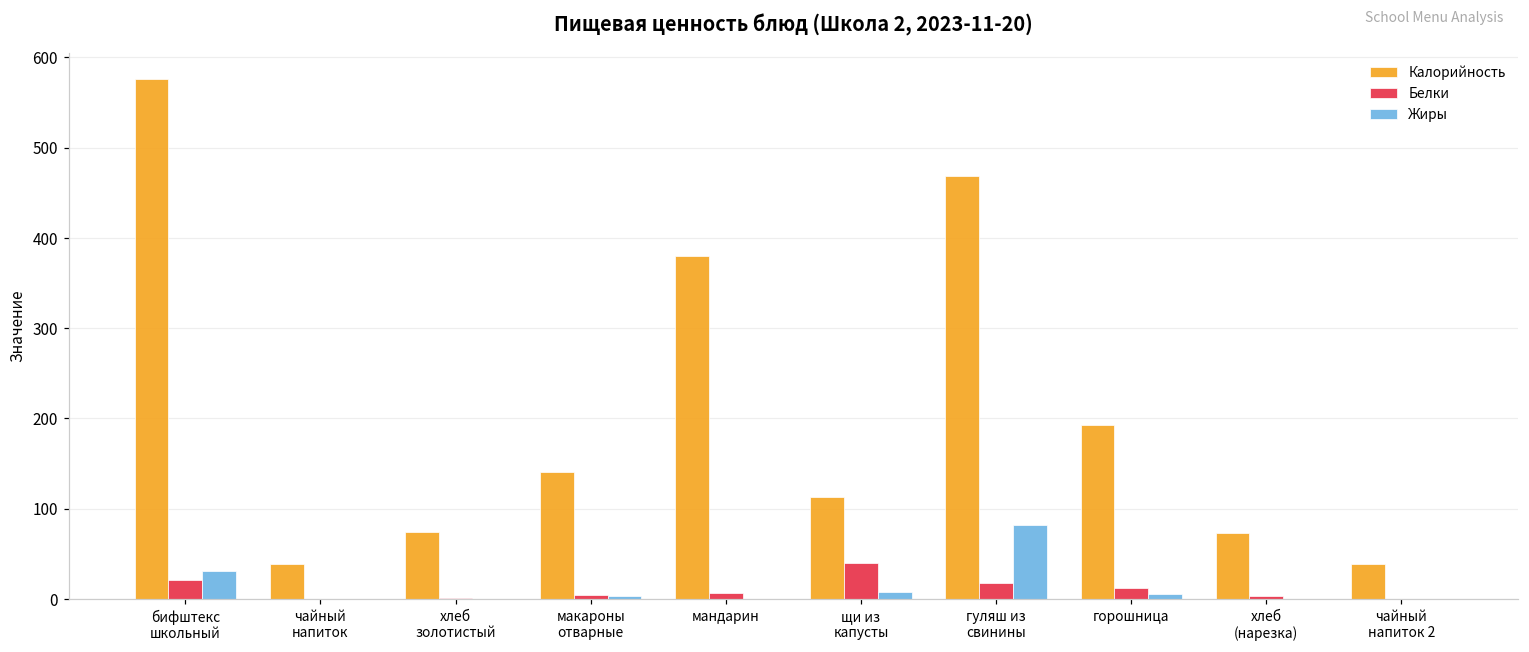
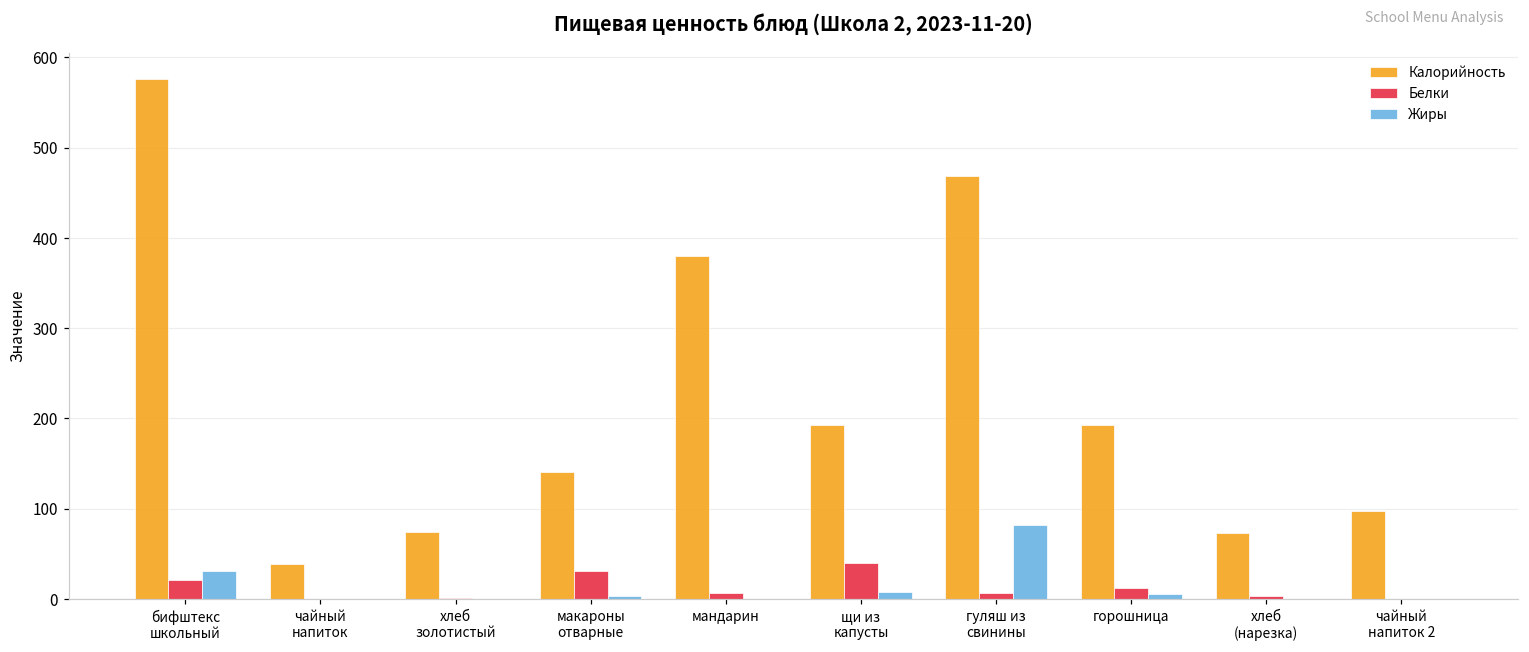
Белки, макароны отварные: 0 -> 30
Калорийность, щи из капусты: 110 -> 190
Белки, гуляш из свинины: 20 -> 10
Калорийность, чайный напиток 2: 40 -> 100
